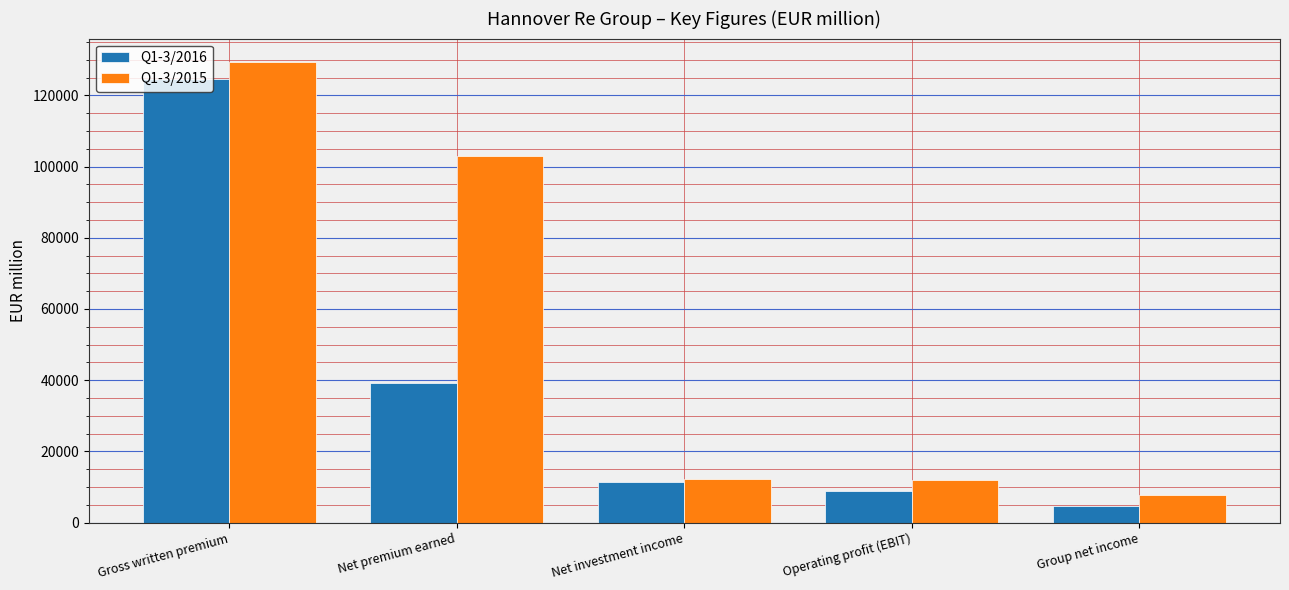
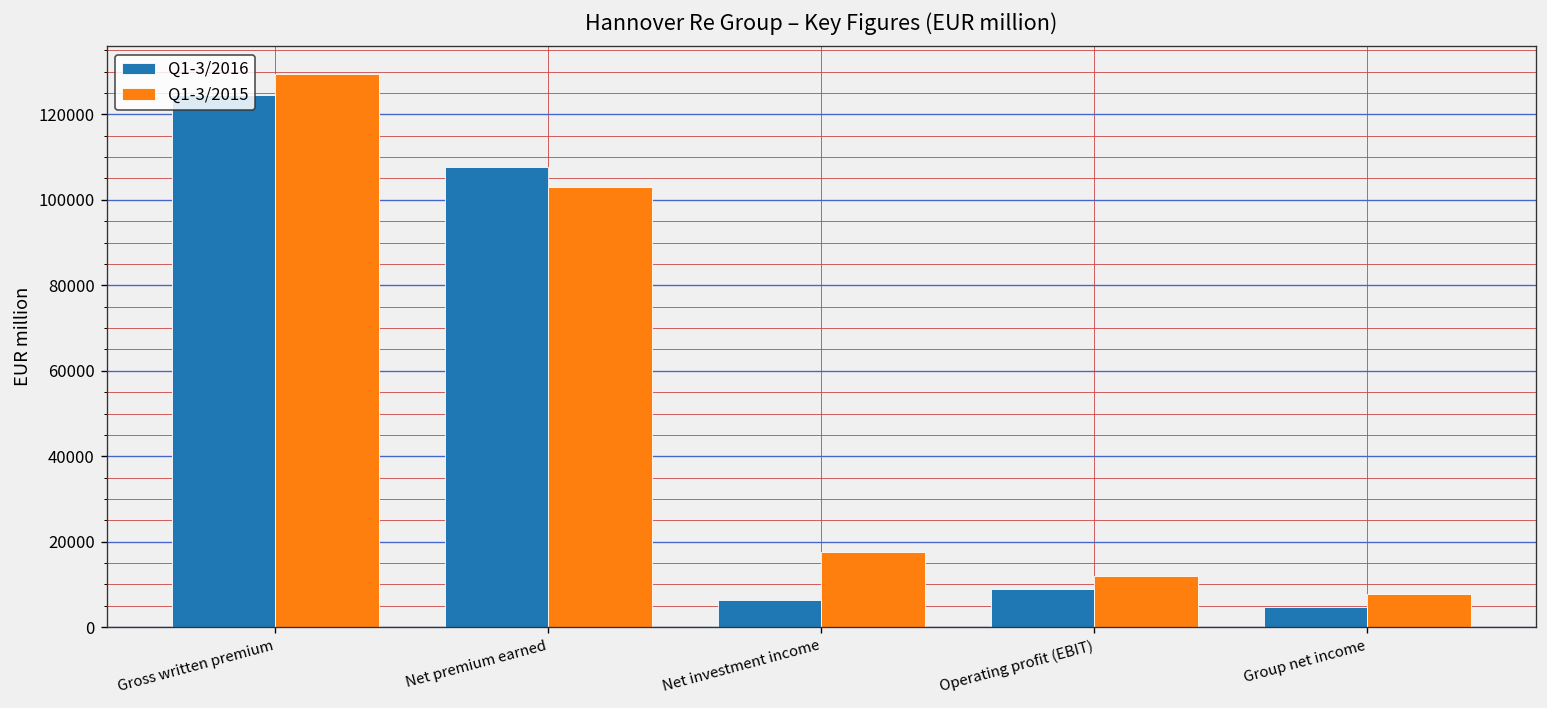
Q1-3/2016, Net premium earned: 39000 -> 108000
Q1-3/2016, Net investment income: 11000 -> 6000
Q1-3/2015, Net investment income: 12000 -> 17000
